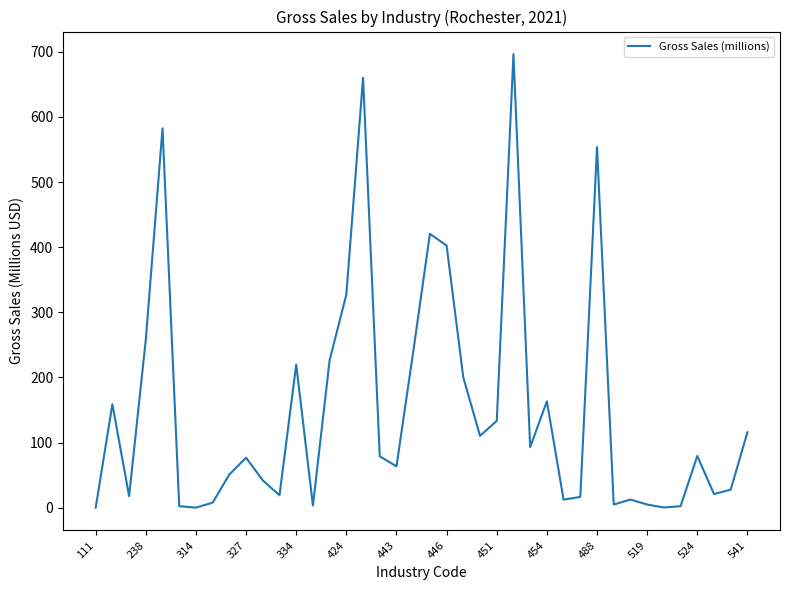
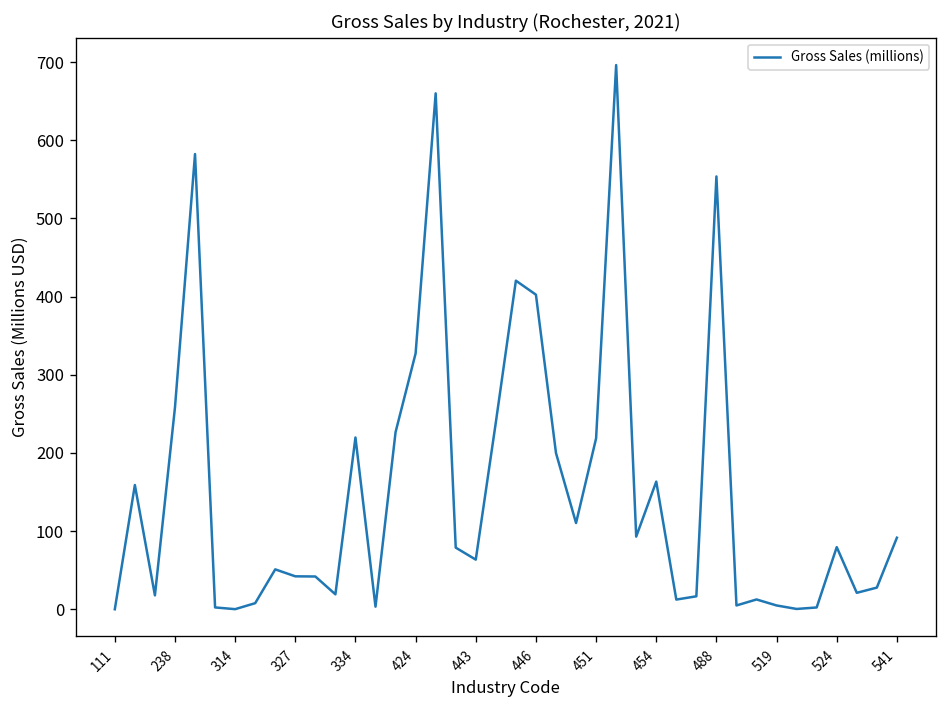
327: 80 -> 40
451: 130 -> 220
541: 120 -> 90
